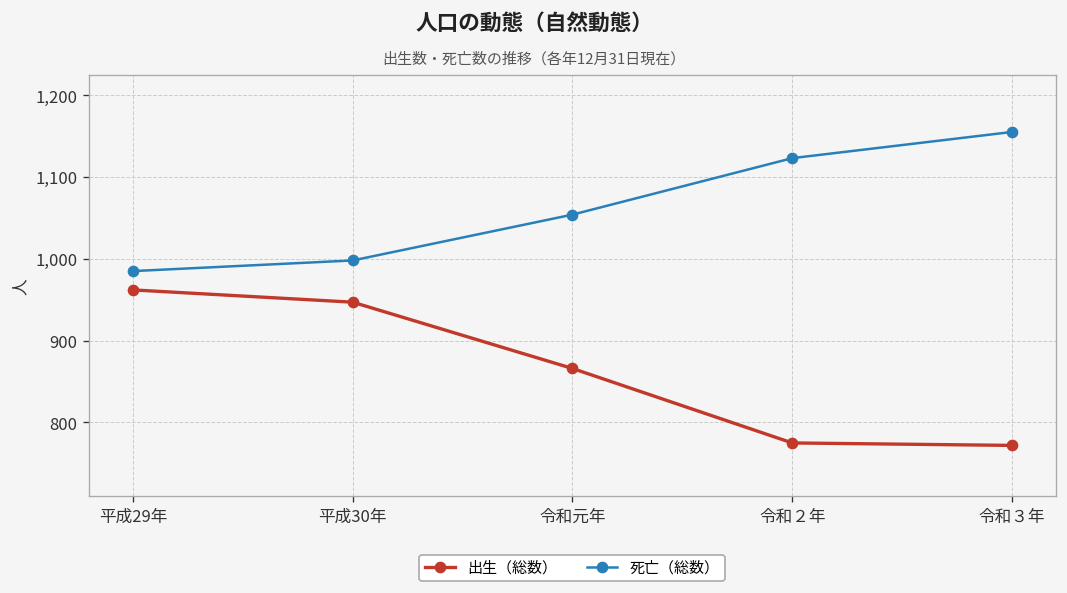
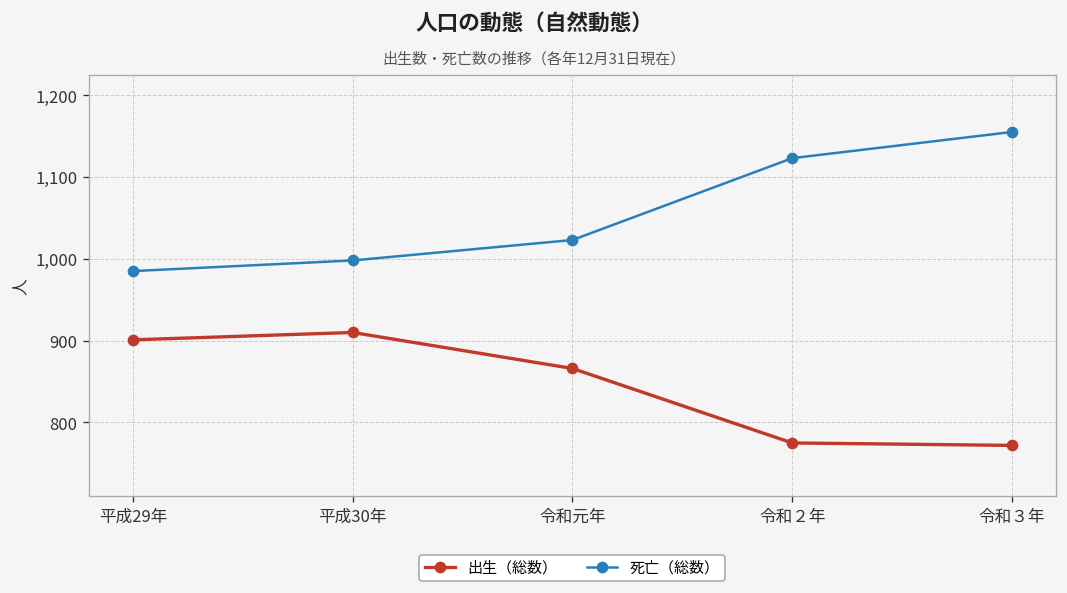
出生（総数）, 平成29年: 960 -> 900
出生（総数）, 平成30年: 950 -> 910
死亡（総数）, 令和元年: 1,050 -> 1,020
